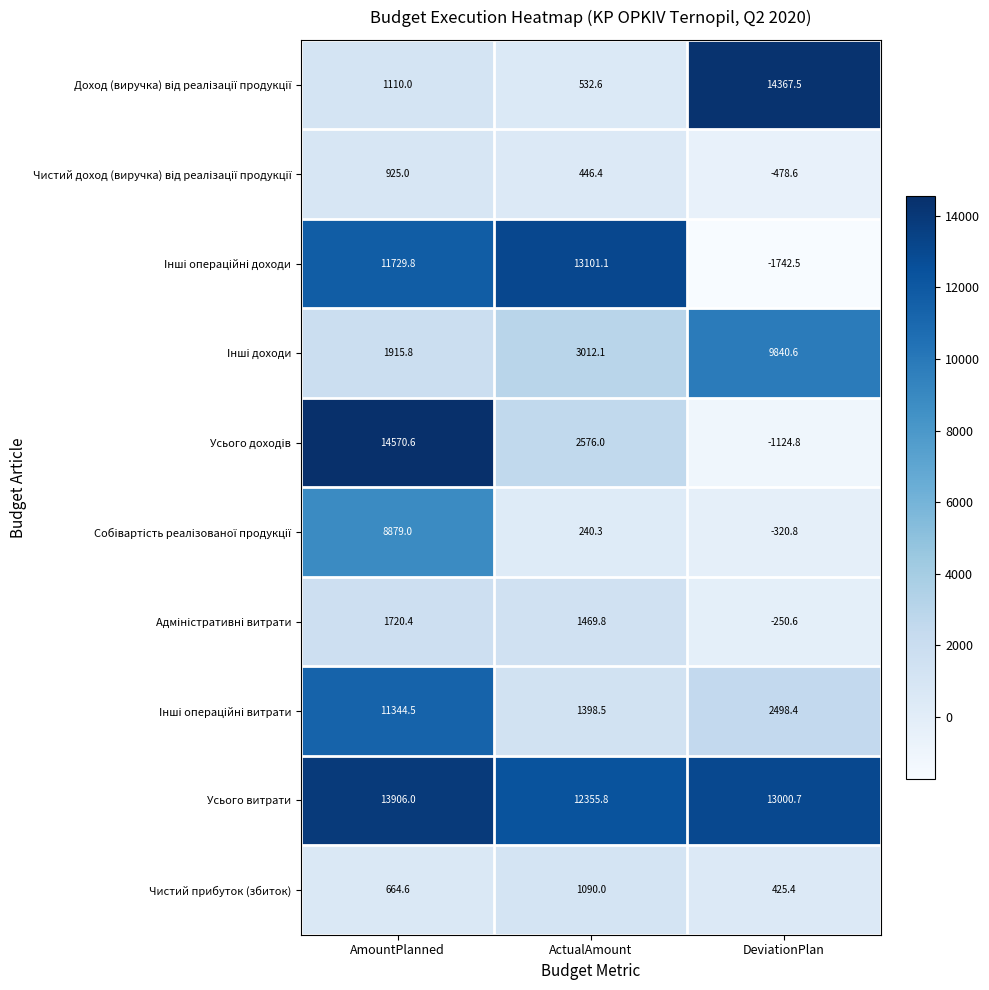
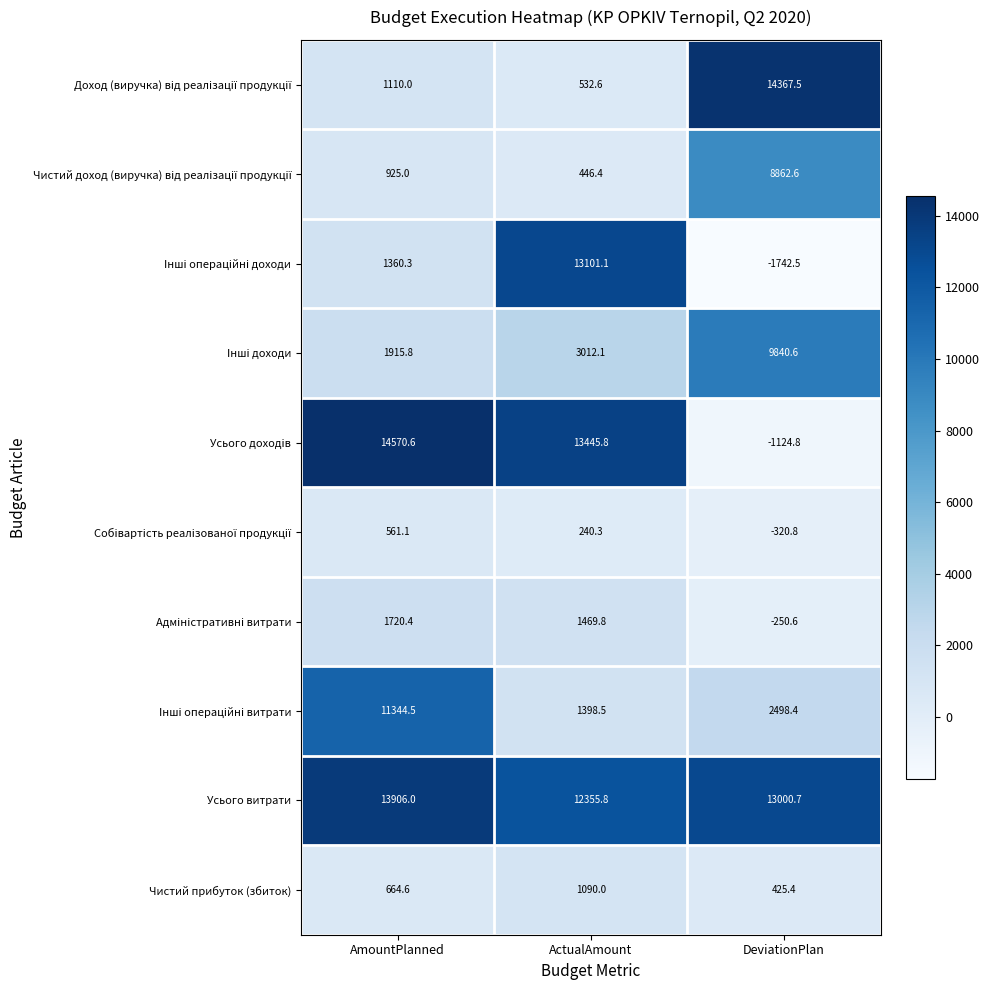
Чистий доход (виручка) від реалізації продукції, DeviationPlan: -478.6 -> 8862.6
Інші операційні доходи, AmountPlanned: 11729.8 -> 1360.3
Усього доходів, ActualAmount: 2576.0 -> 13445.8
Собівартість реалізованої продукції, AmountPlanned: 8879.0 -> 561.1
